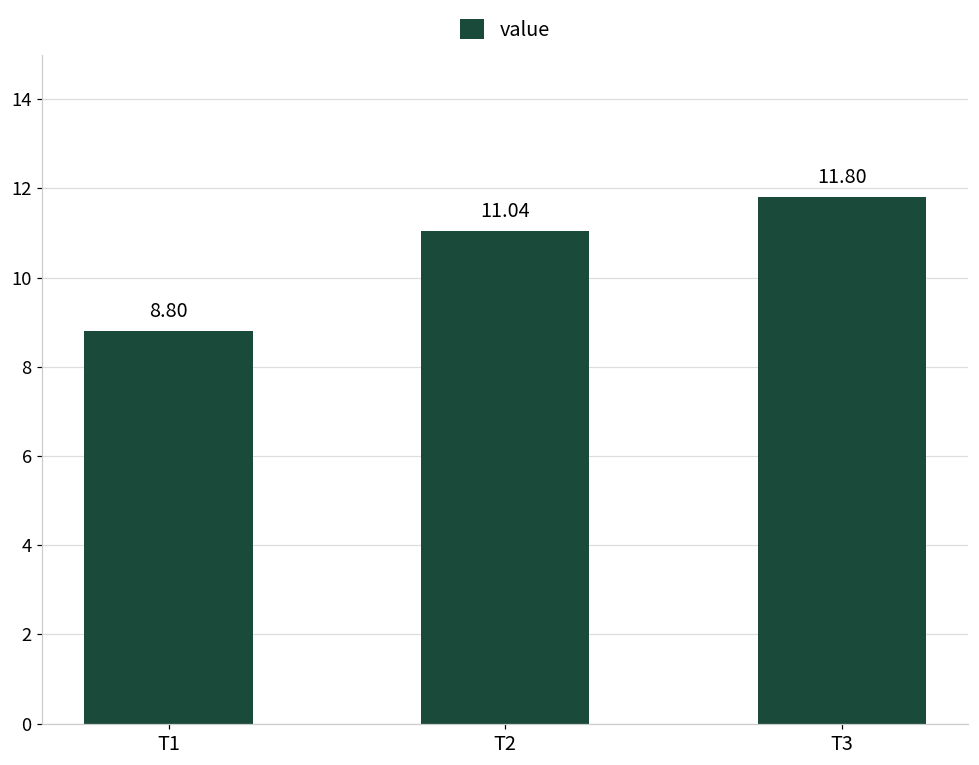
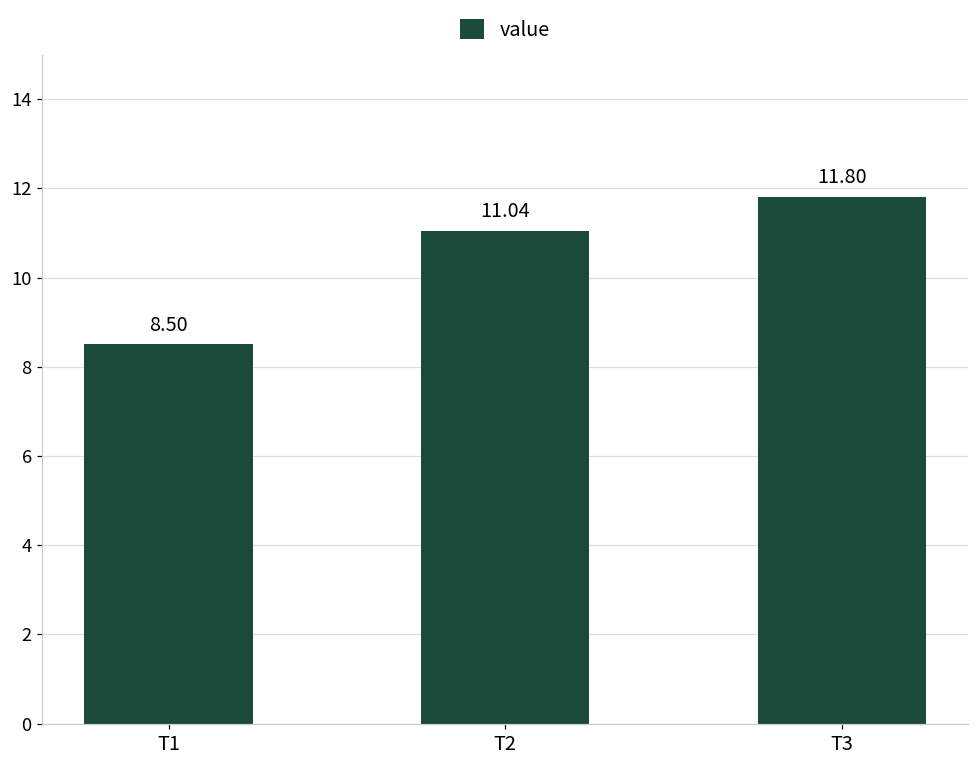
T1: 8.80 -> 8.50
